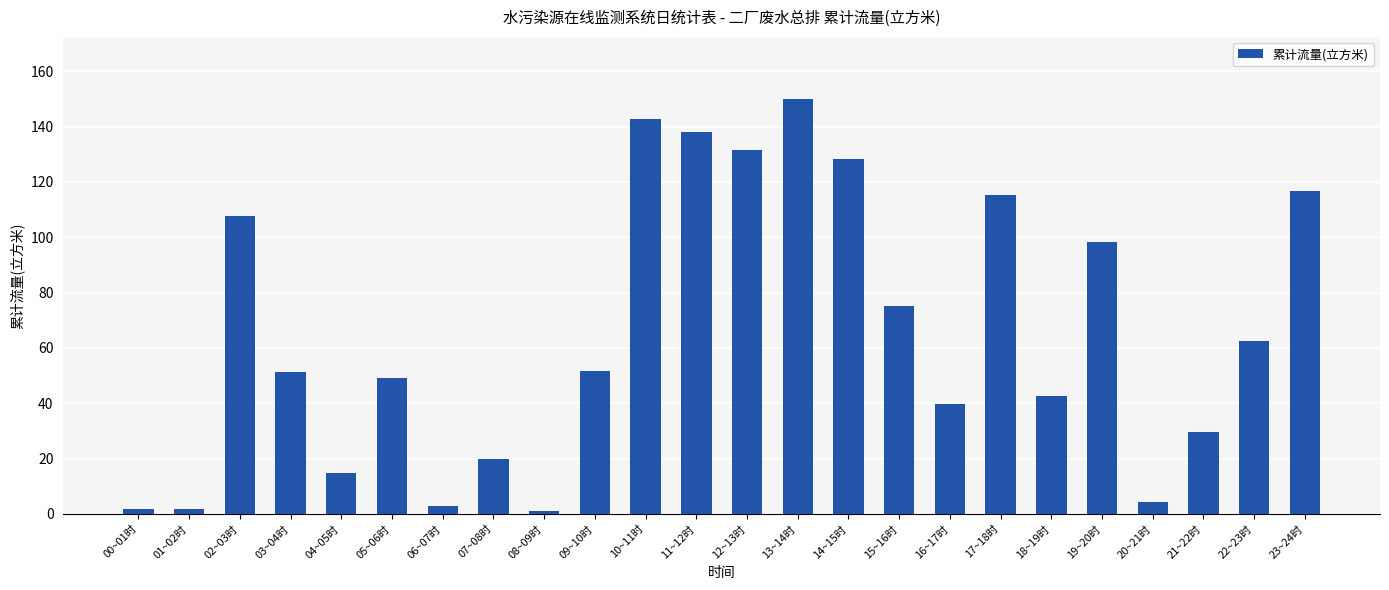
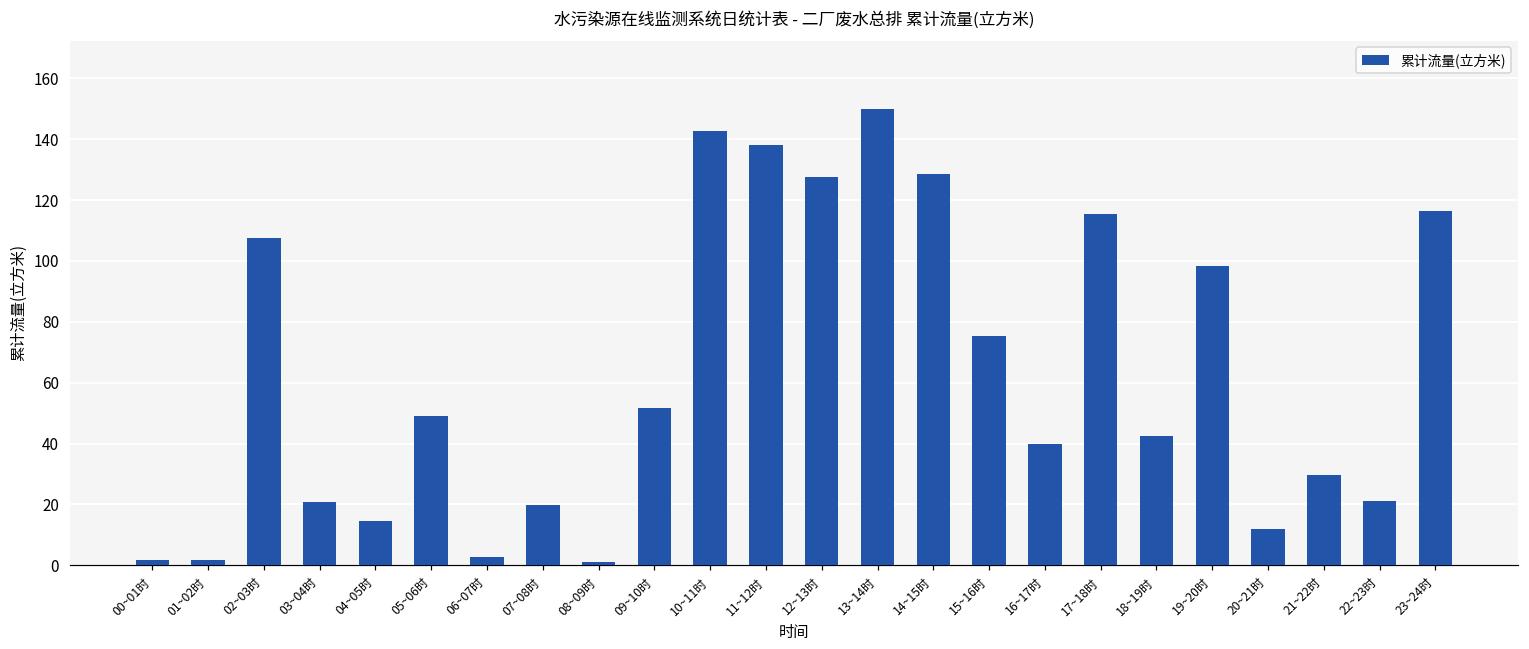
03~04时: 51 -> 21
12~13时: 131 -> 128
20~21时: 4 -> 12
22~23时: 63 -> 21
